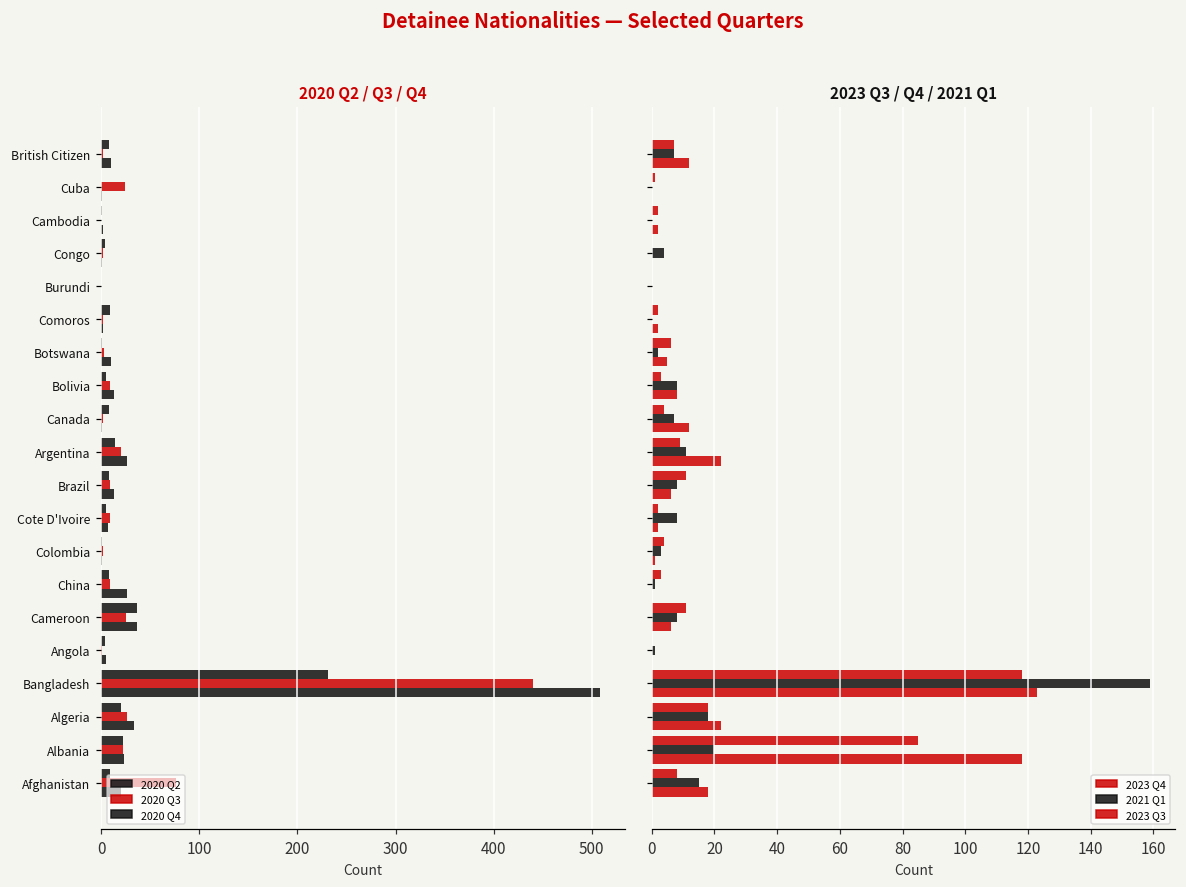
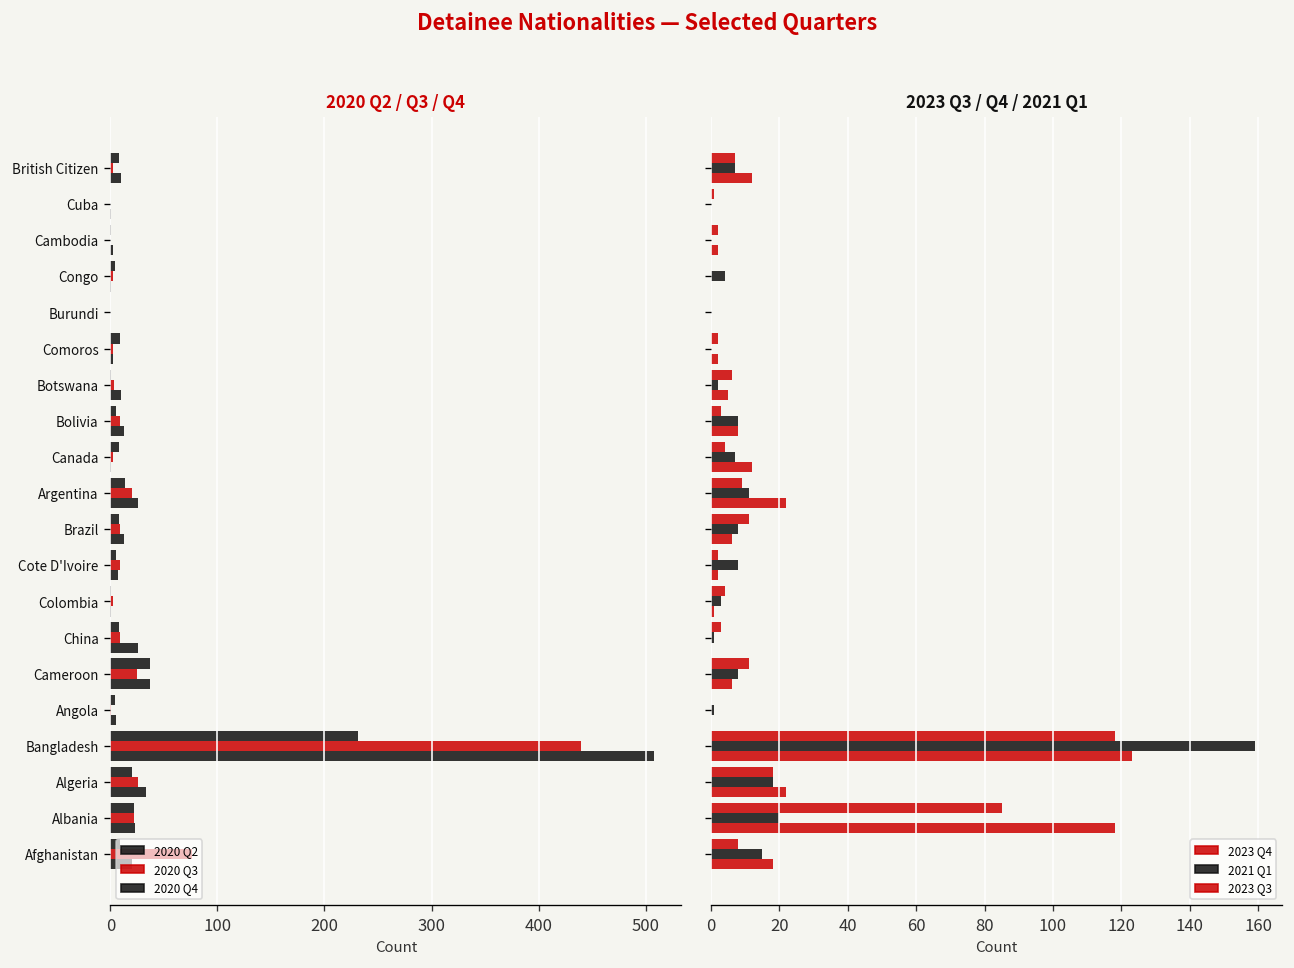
2020 Q2 / Q3 / Q4, 2020 Q3, Cuba: 20 -> 0
